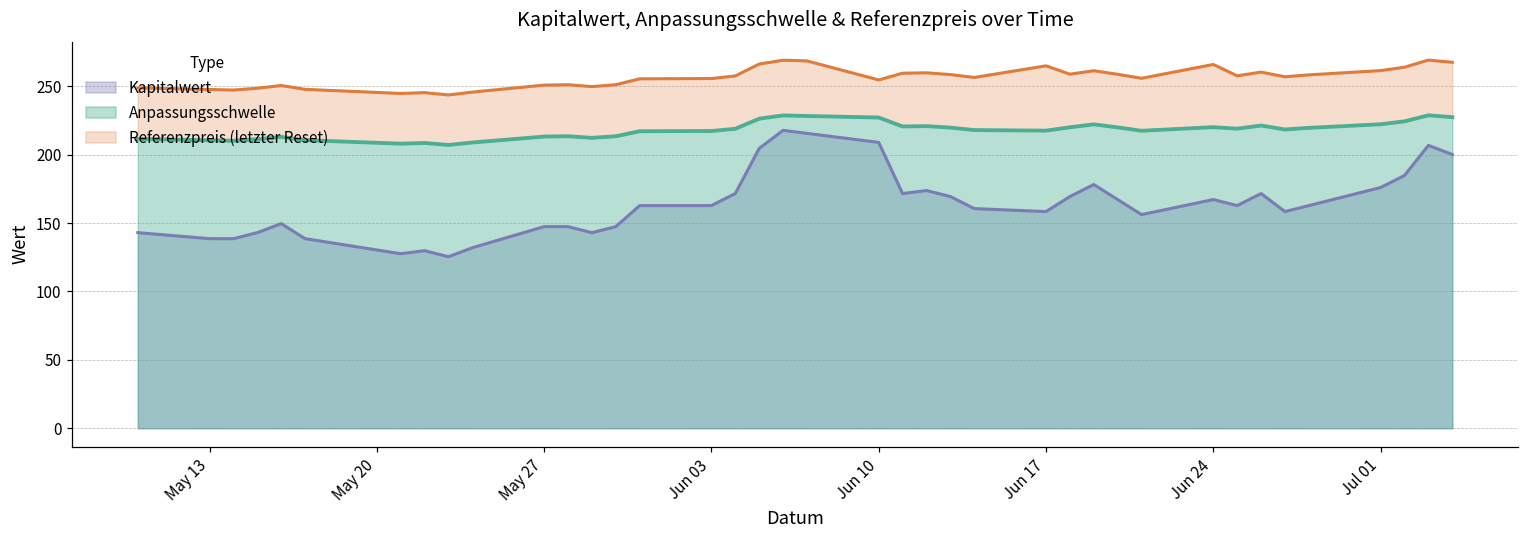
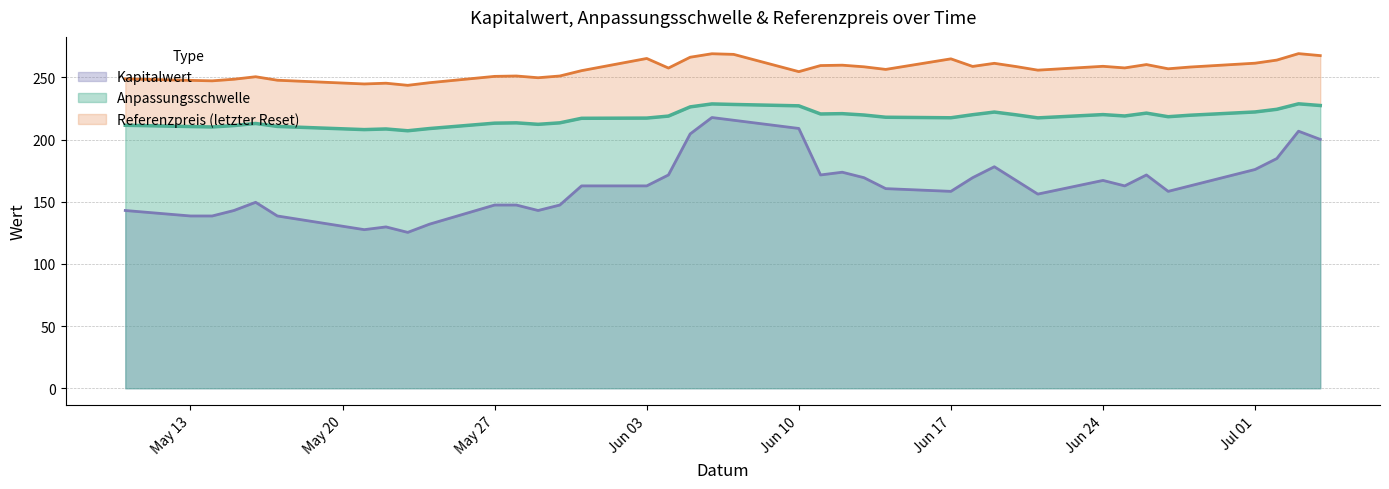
Referenzpreis (letzter Reset), Jun 03: 256 -> 265
Referenzpreis (letzter Reset), Jun 24: 266 -> 259
